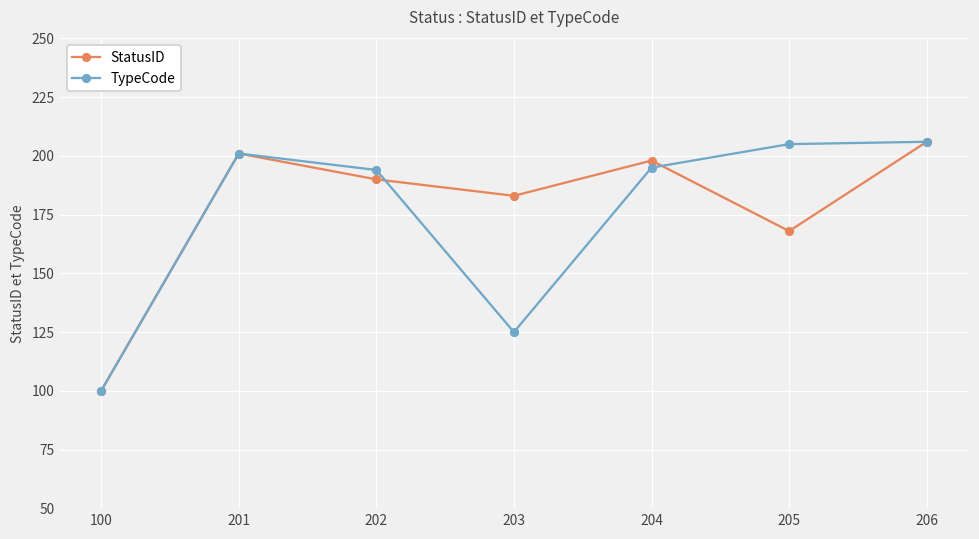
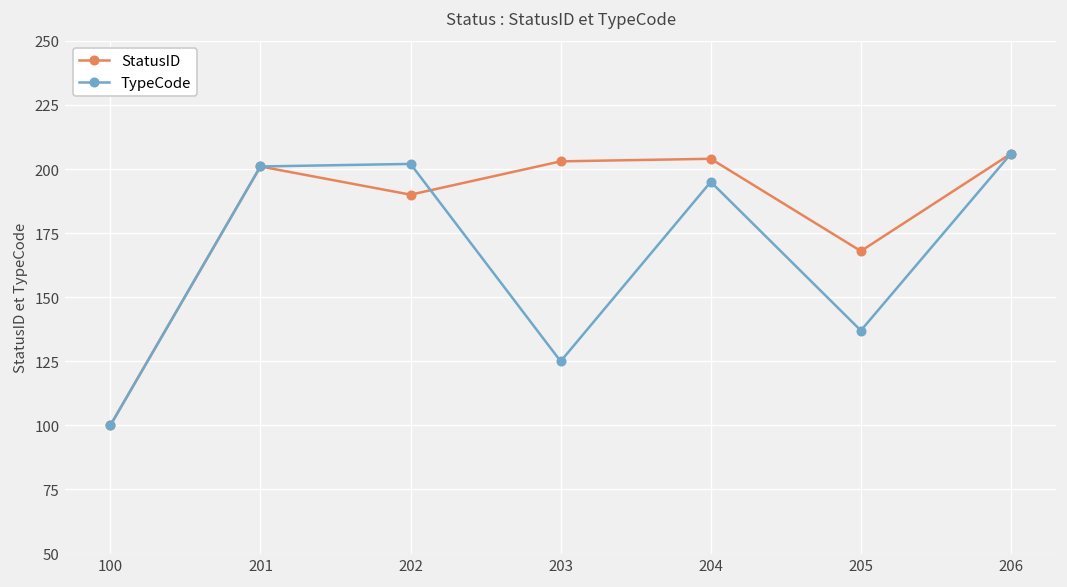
TypeCode, 202: 194 -> 202
StatusID, 203: 183 -> 203
StatusID, 204: 198 -> 204
TypeCode, 205: 205 -> 137
